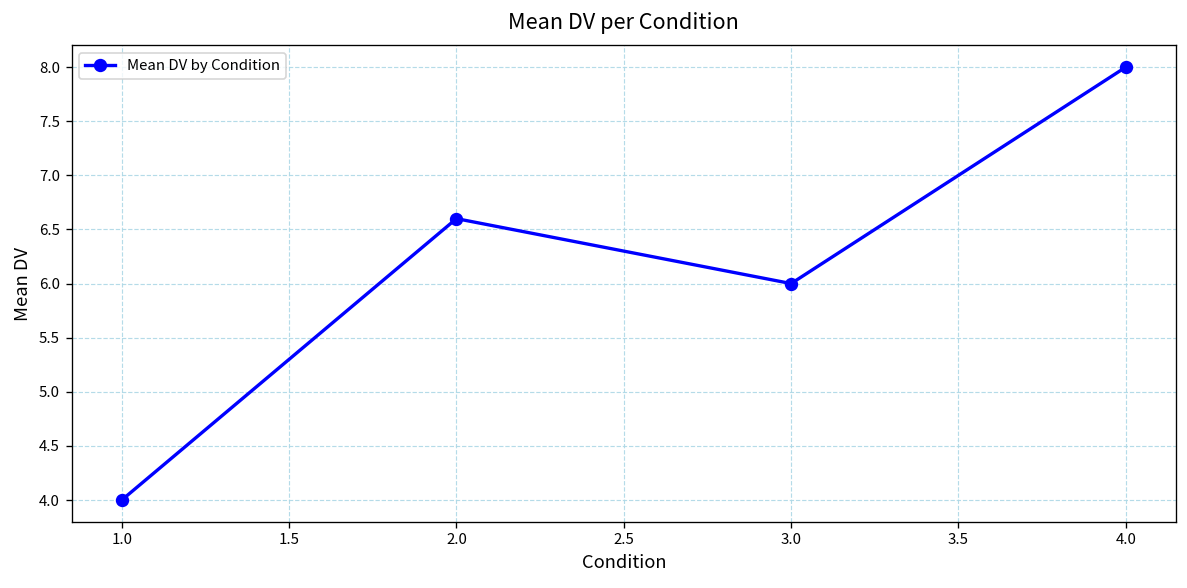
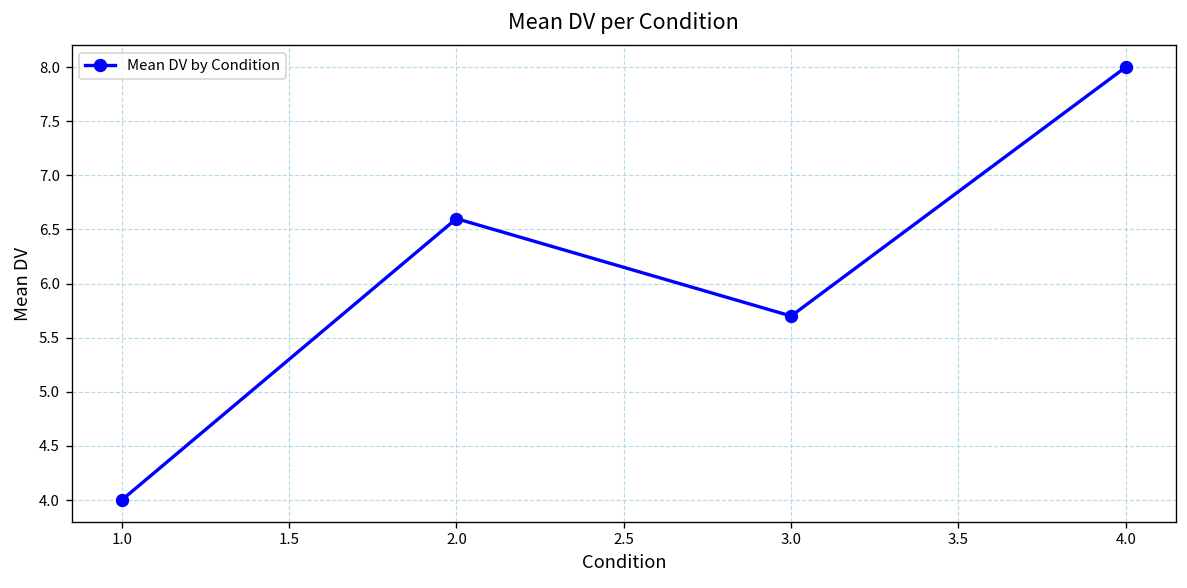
3.0: 6.0 -> 5.7
